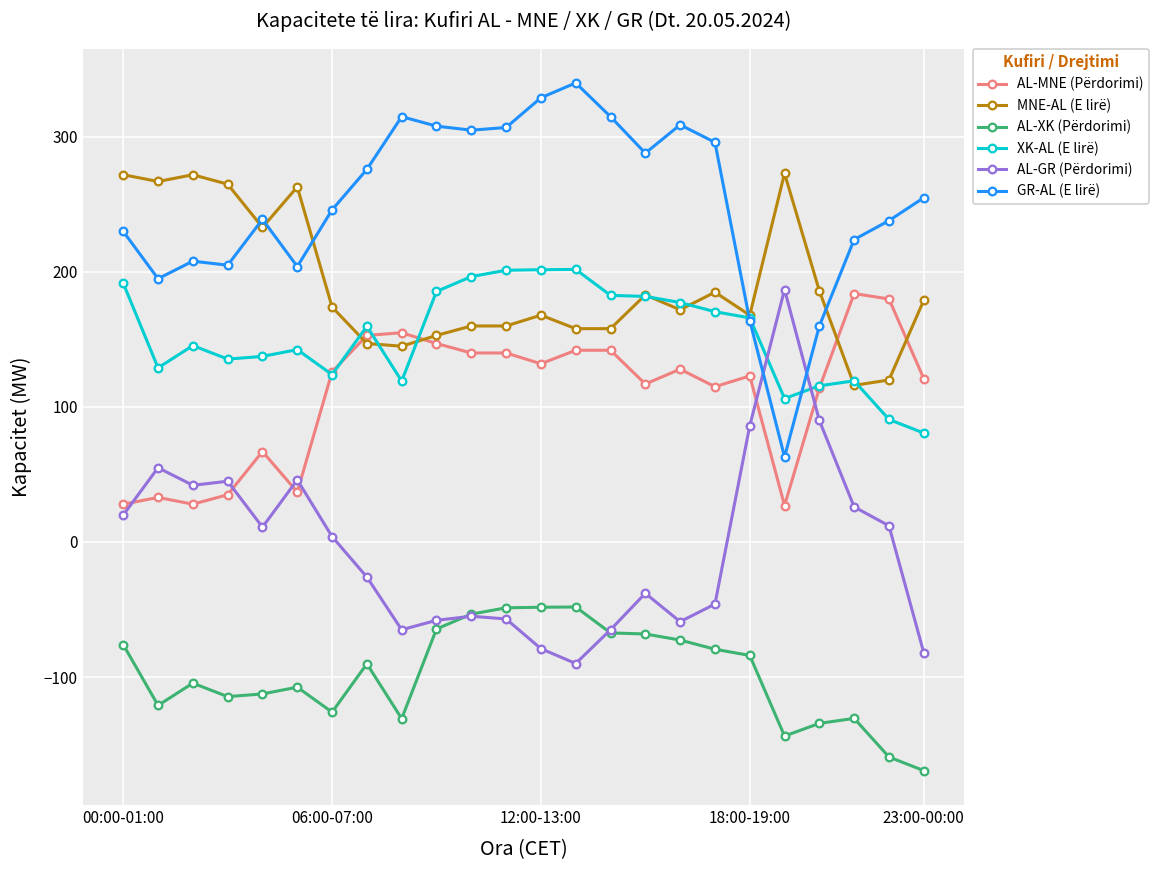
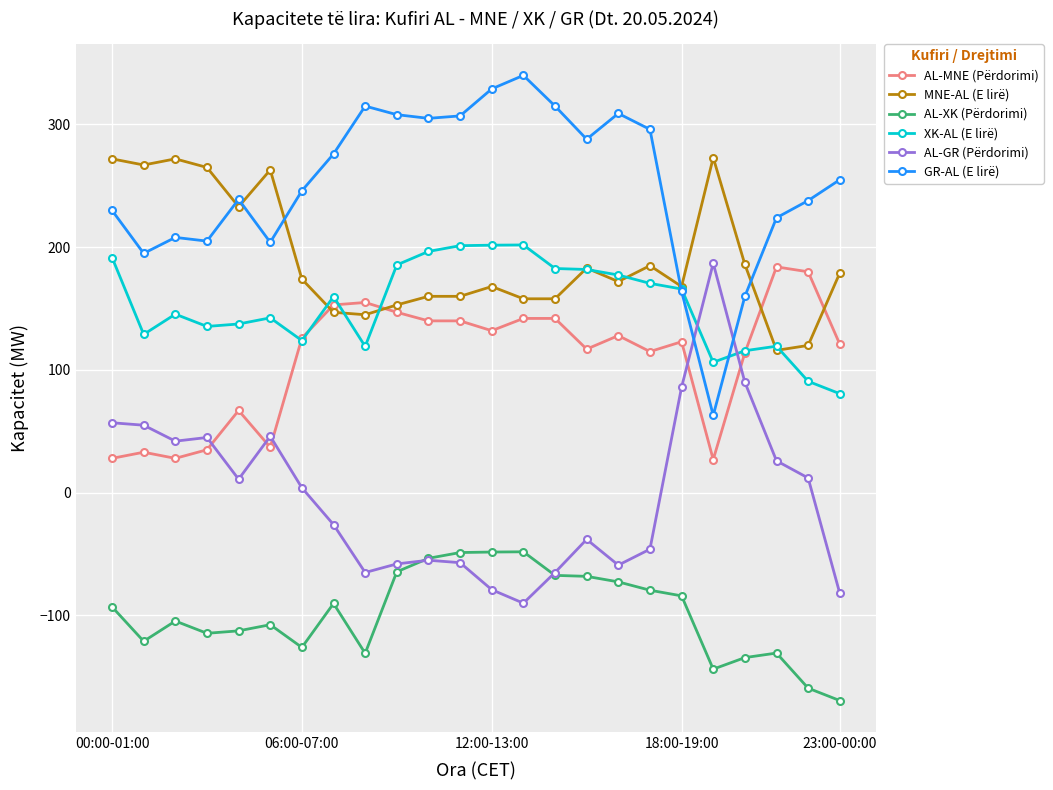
AL-XK (Përdorimi), 00:00-01:00: -76 -> -93
AL-GR (Përdorimi), 00:00-01:00: 20 -> 57
